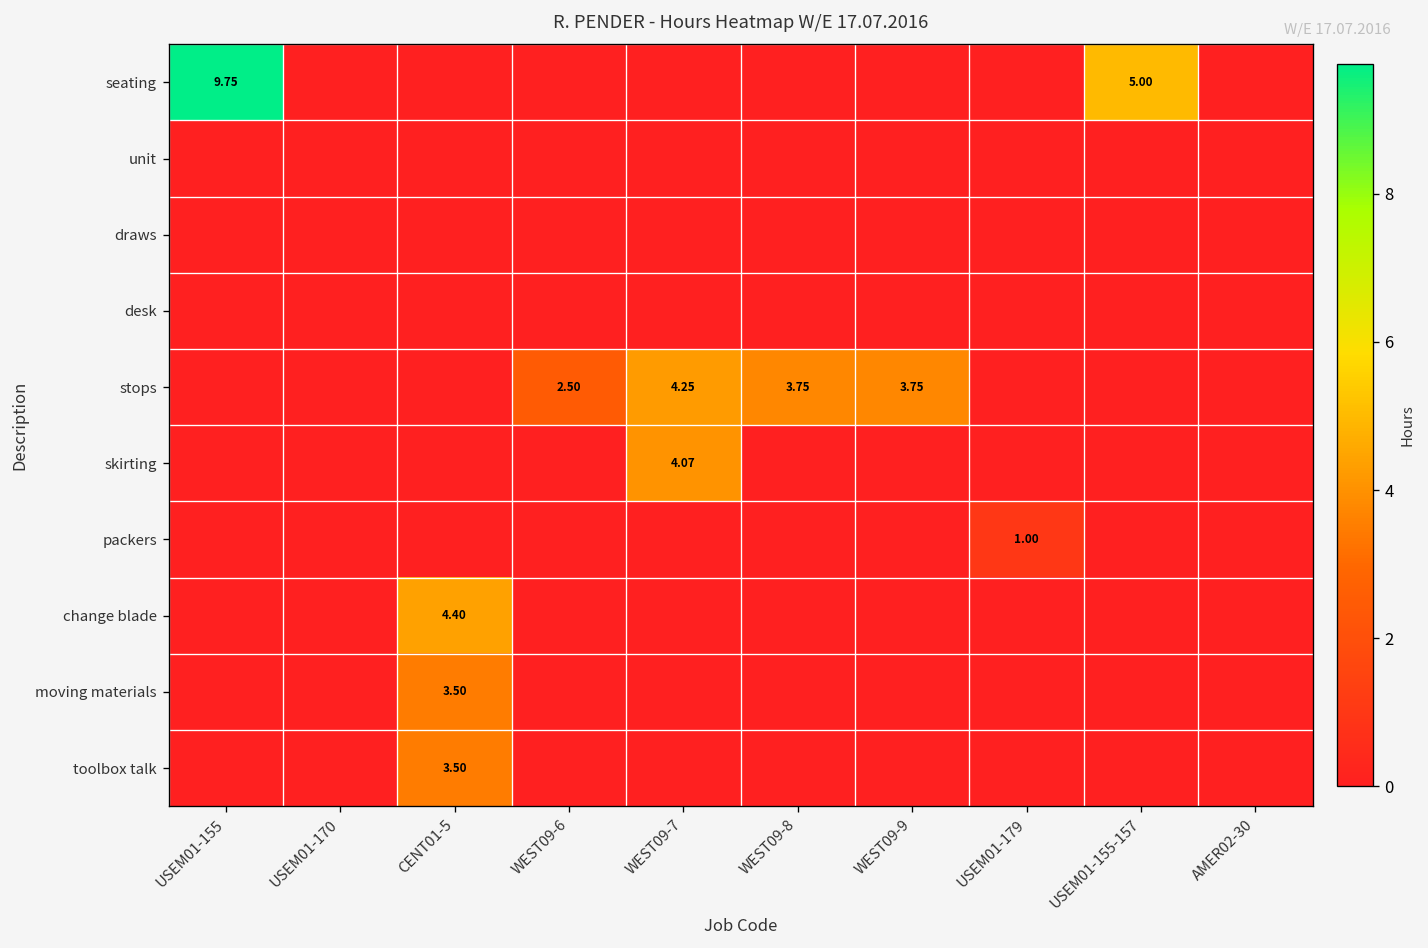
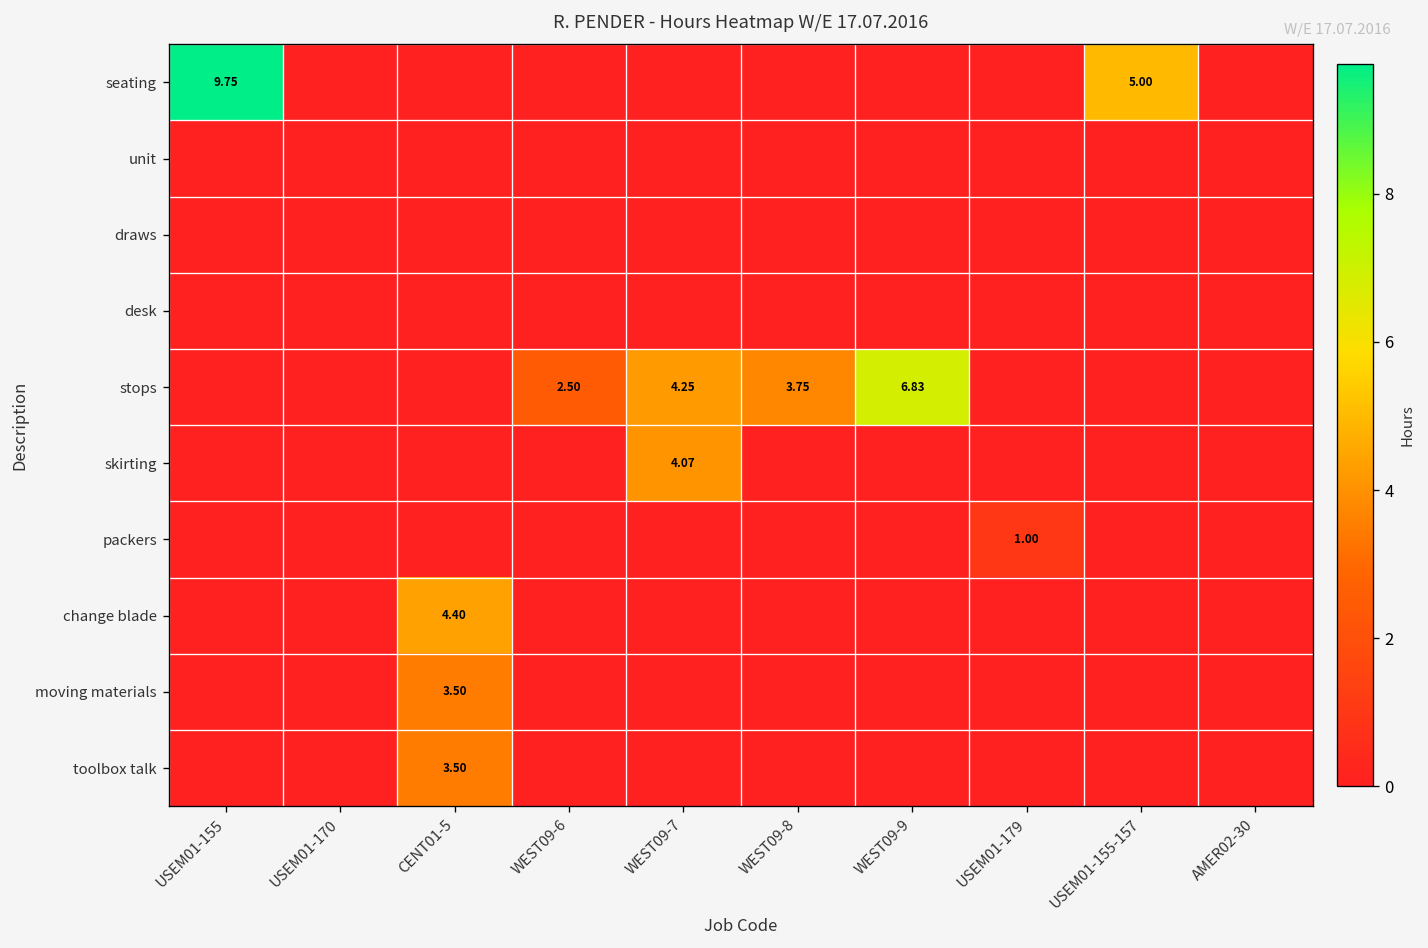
stops, WEST09-9: 3.75 -> 6.83
